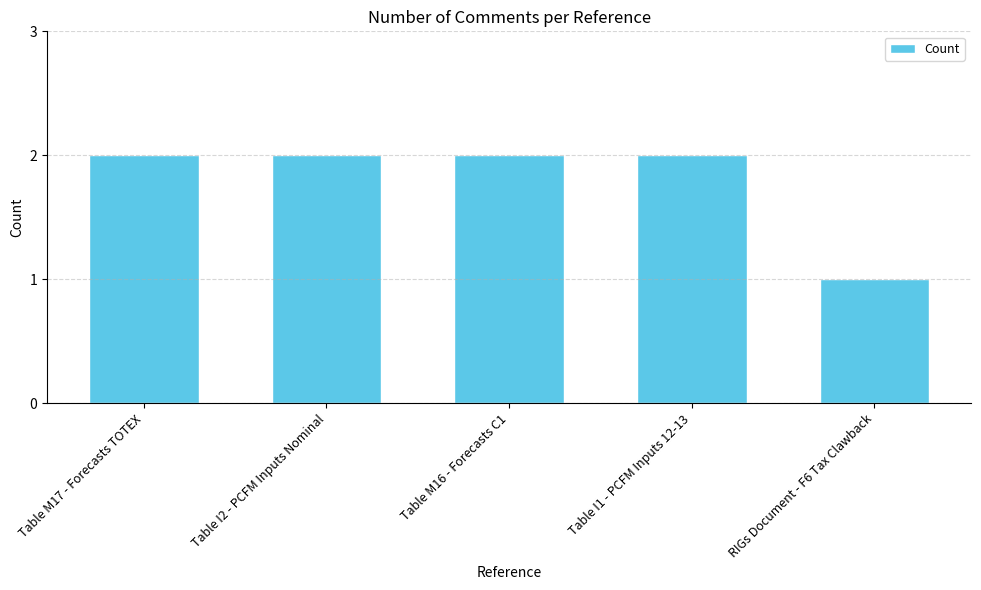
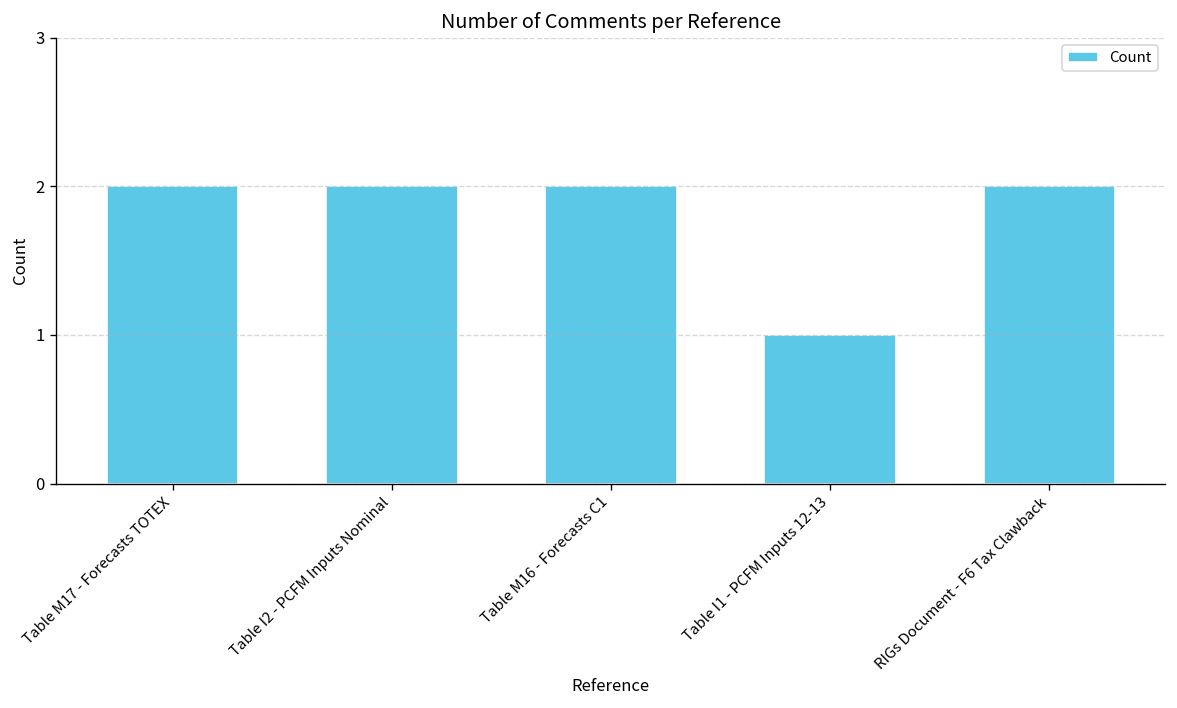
Table I1 - PCFM Inputs 12-13: 2 -> 1
RIGs Document - F6 Tax Clawback: 1 -> 2
